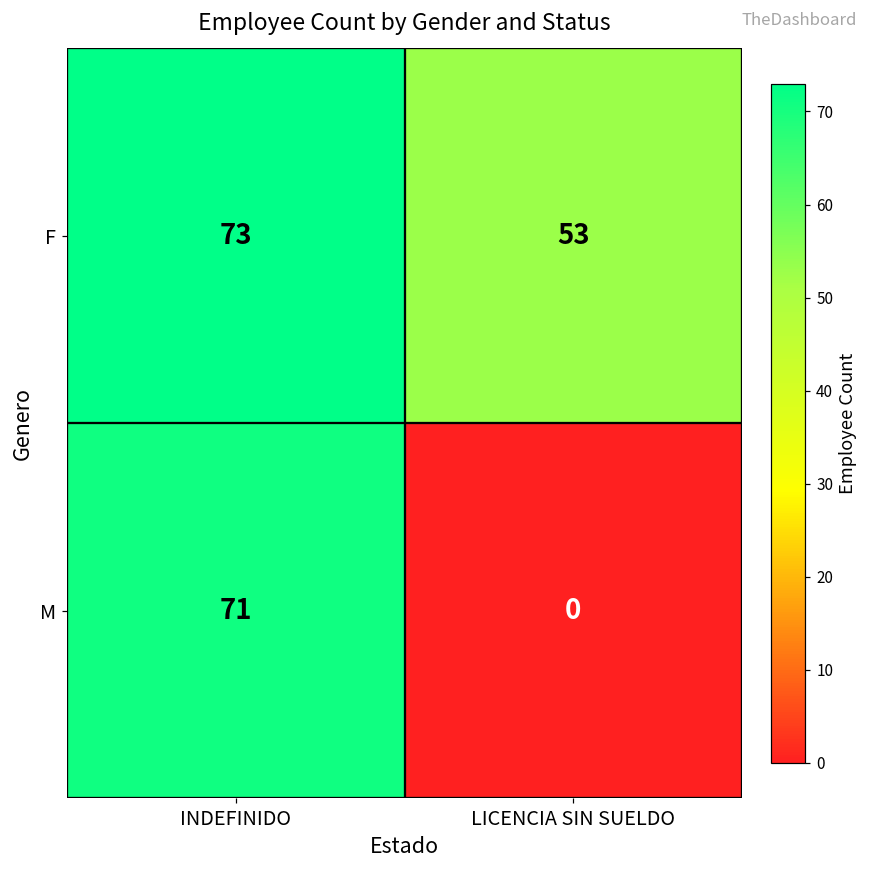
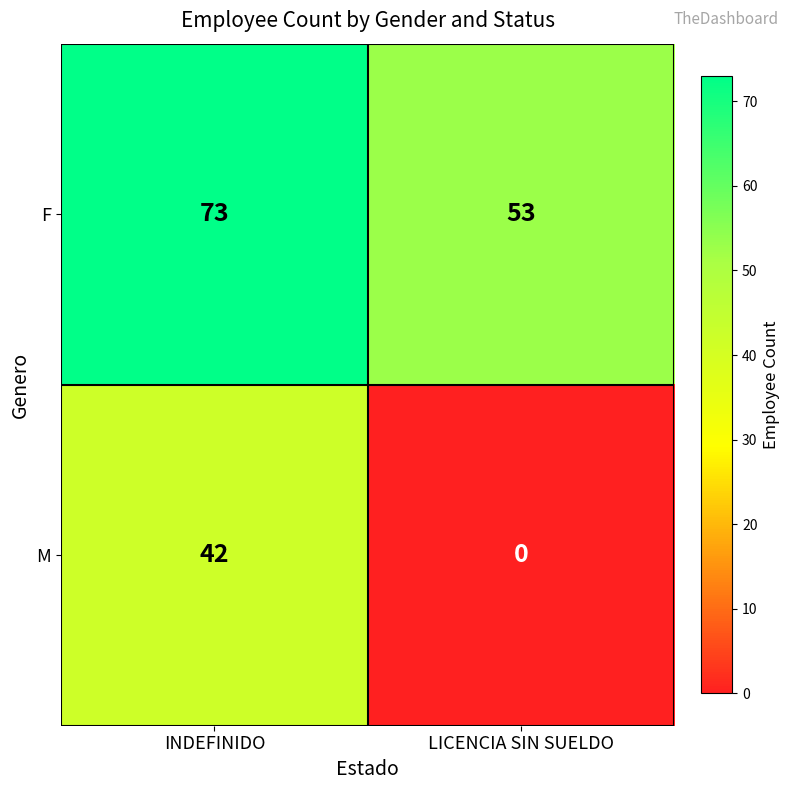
M, INDEFINIDO: 71 -> 42
